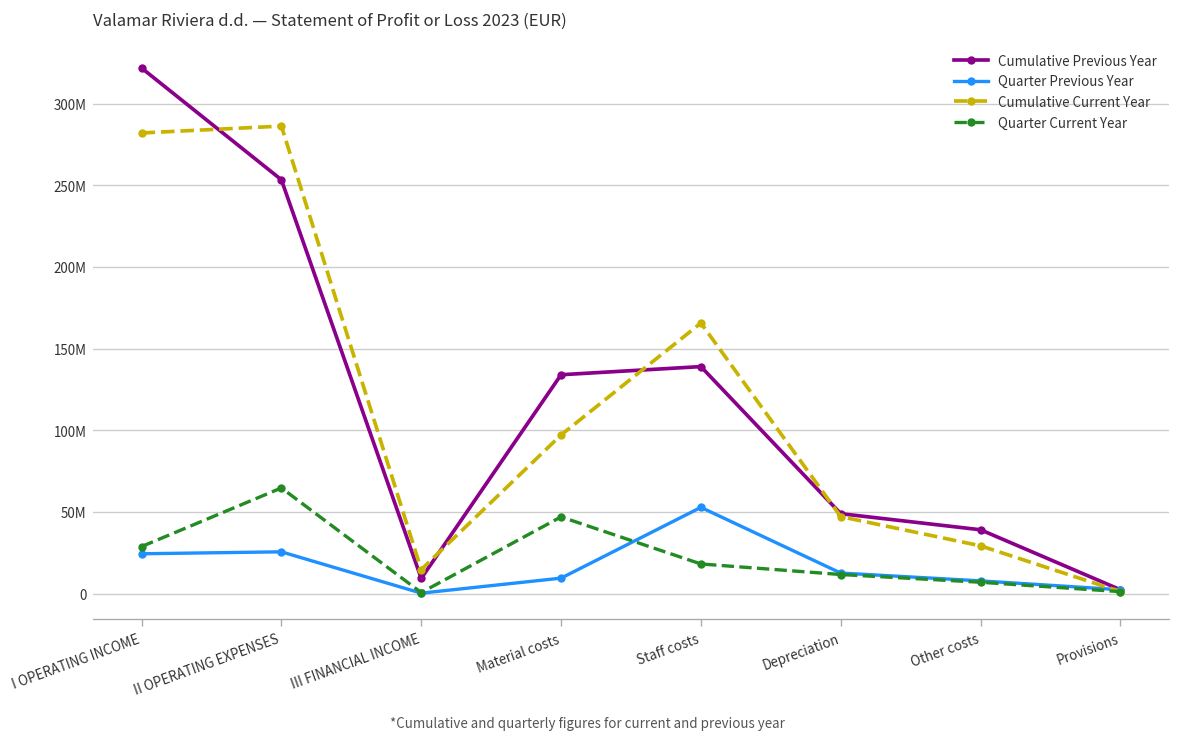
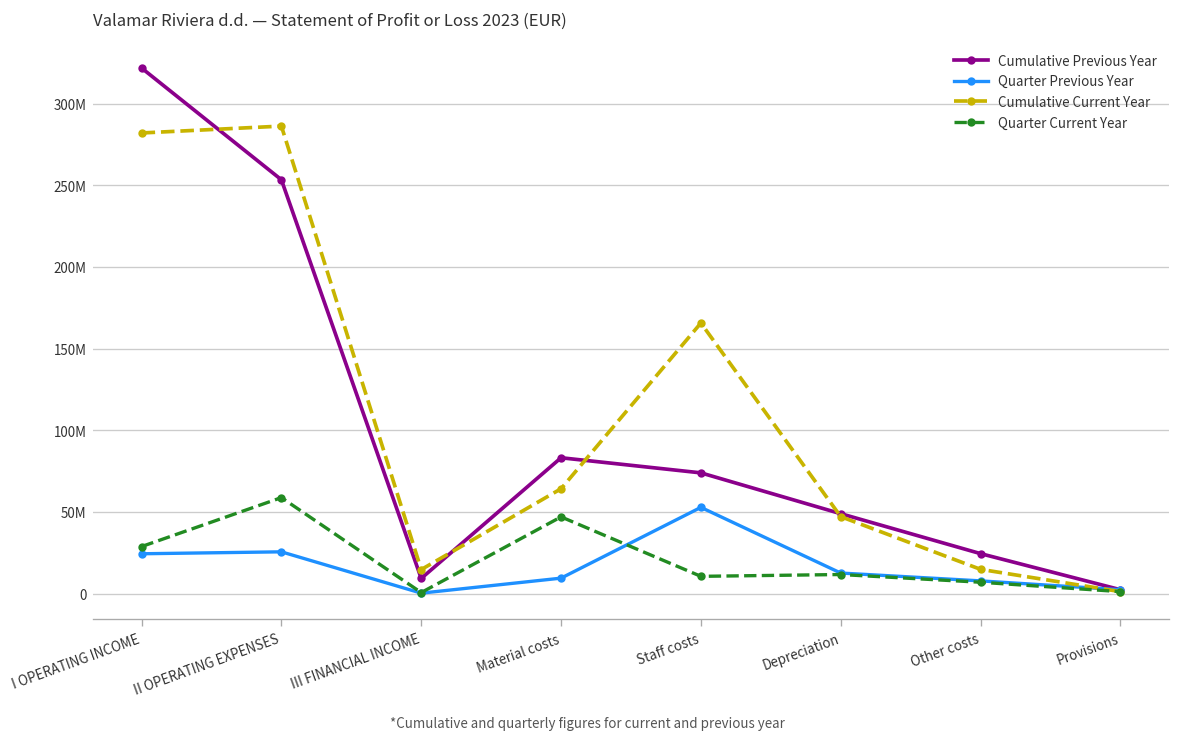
Quarter Current Year, II OPERATING EXPENSES: 65000000 -> 59000000
Cumulative Previous Year, Material costs: 134000000 -> 83000000
Cumulative Current Year, Material costs: 97000000 -> 64000000
Cumulative Previous Year, Staff costs: 139000000 -> 74000000
Quarter Current Year, Staff costs: 18000000 -> 11000000
Cumulative Previous Year, Other costs: 39000000 -> 25000000
Cumulative Current Year, Other costs: 29000000 -> 15000000
